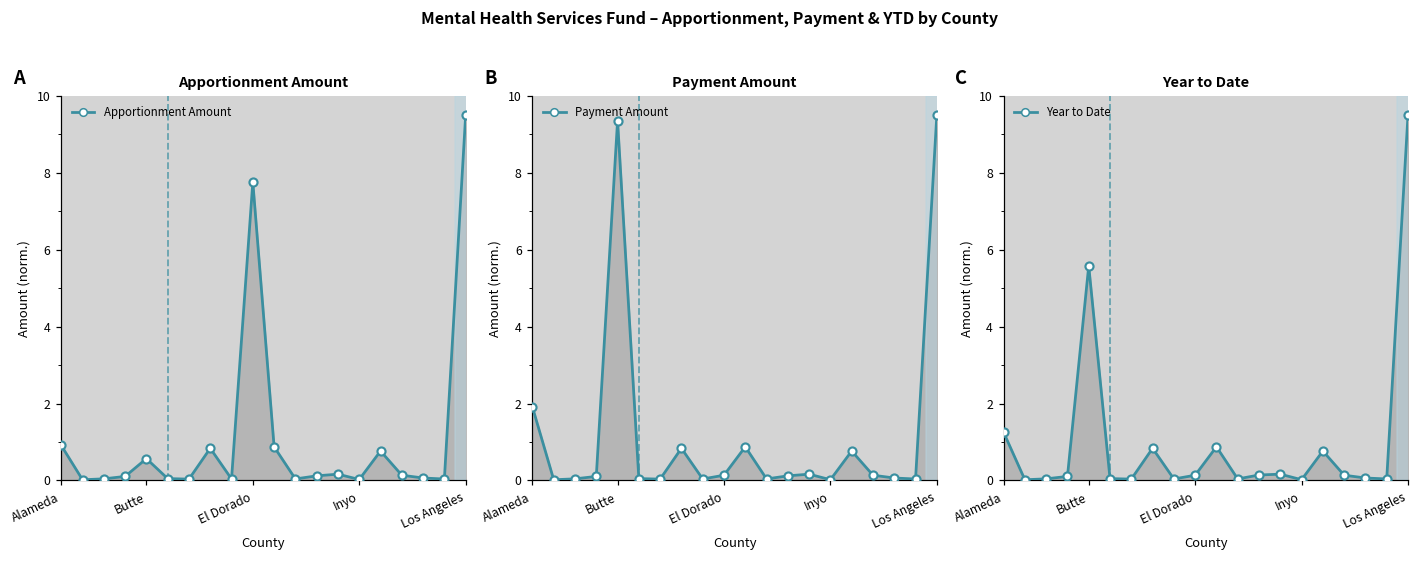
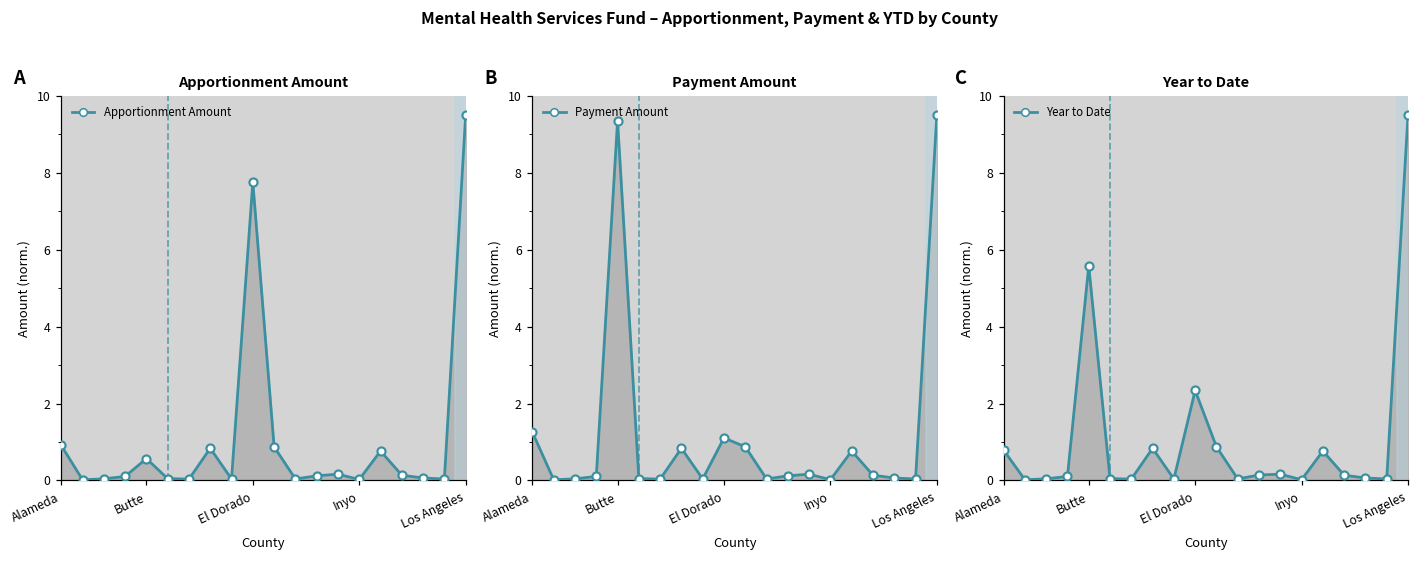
Payment Amount, Alameda: 1.9 -> 1.3
Payment Amount, El Dorado: 0.1 -> 1.1
Year to Date, Alameda: 1.3 -> 0.8
Year to Date, El Dorado: 0.1 -> 2.3
